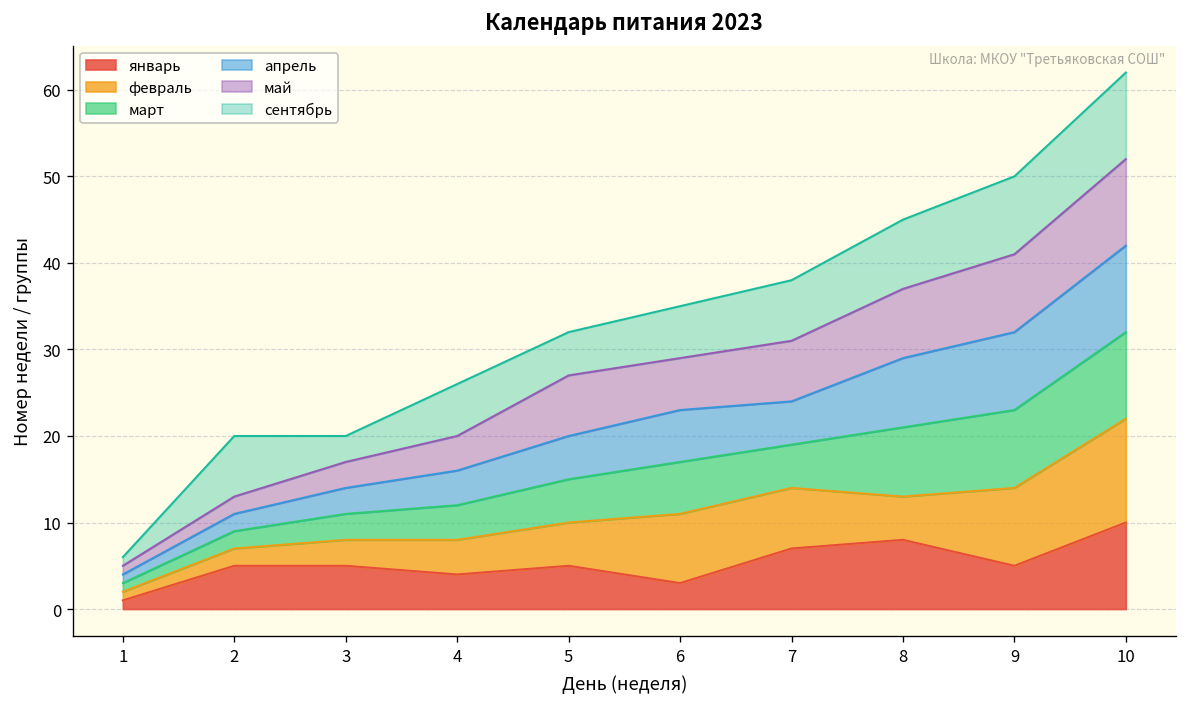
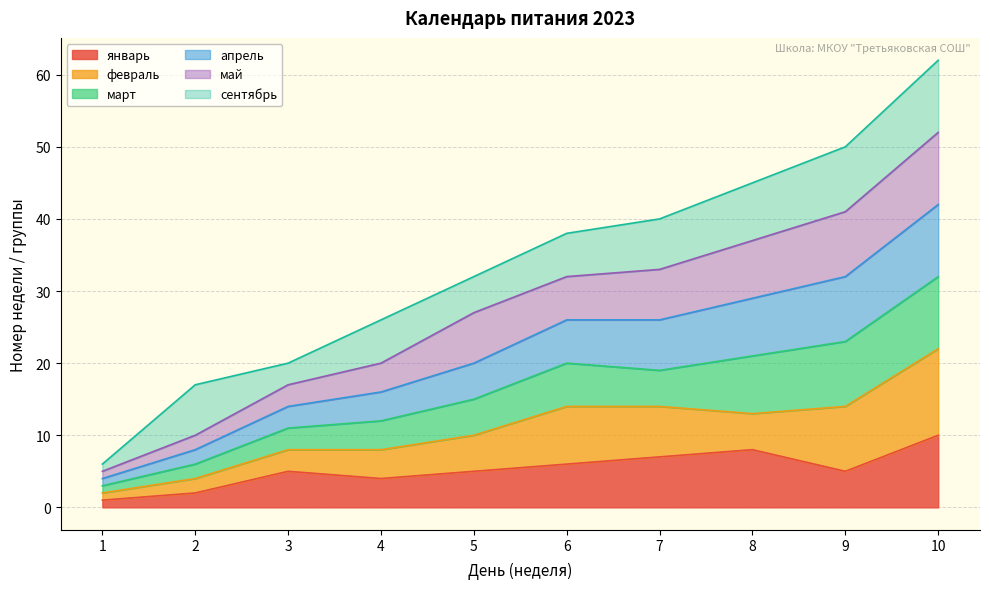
январь, 2: 5 -> 2
январь, 6: 3 -> 6
апрель, 7: 5 -> 7
